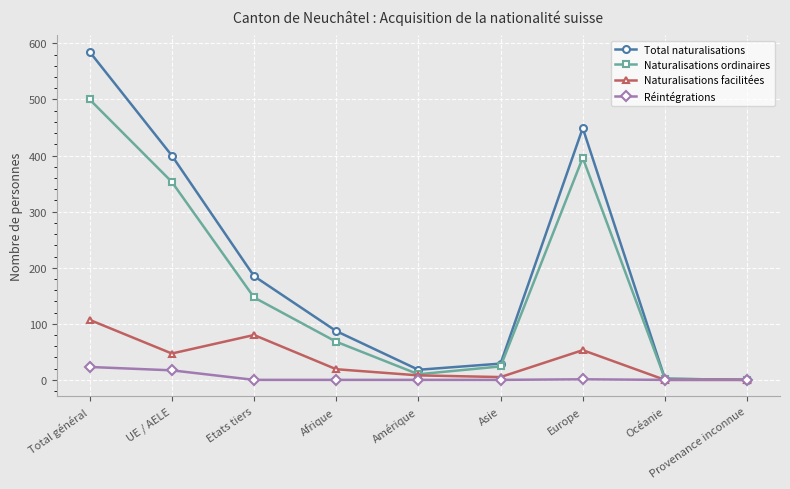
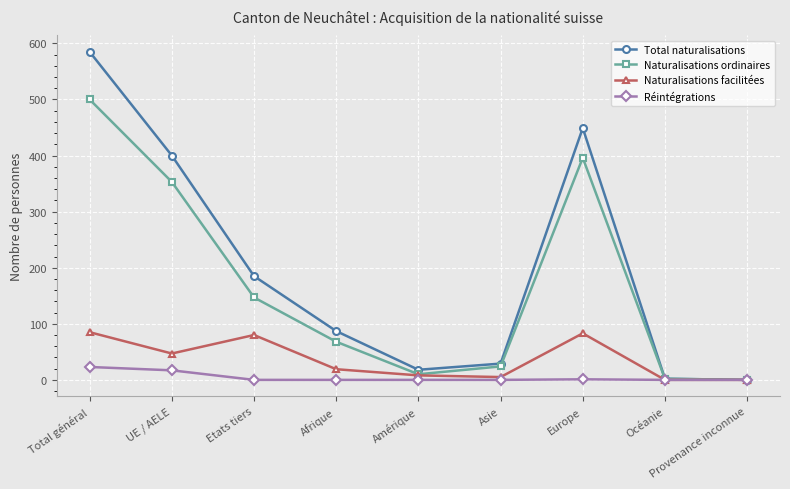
Naturalisations facilitées, Total général: 110 -> 90
Naturalisations facilitées, Europe: 50 -> 80
